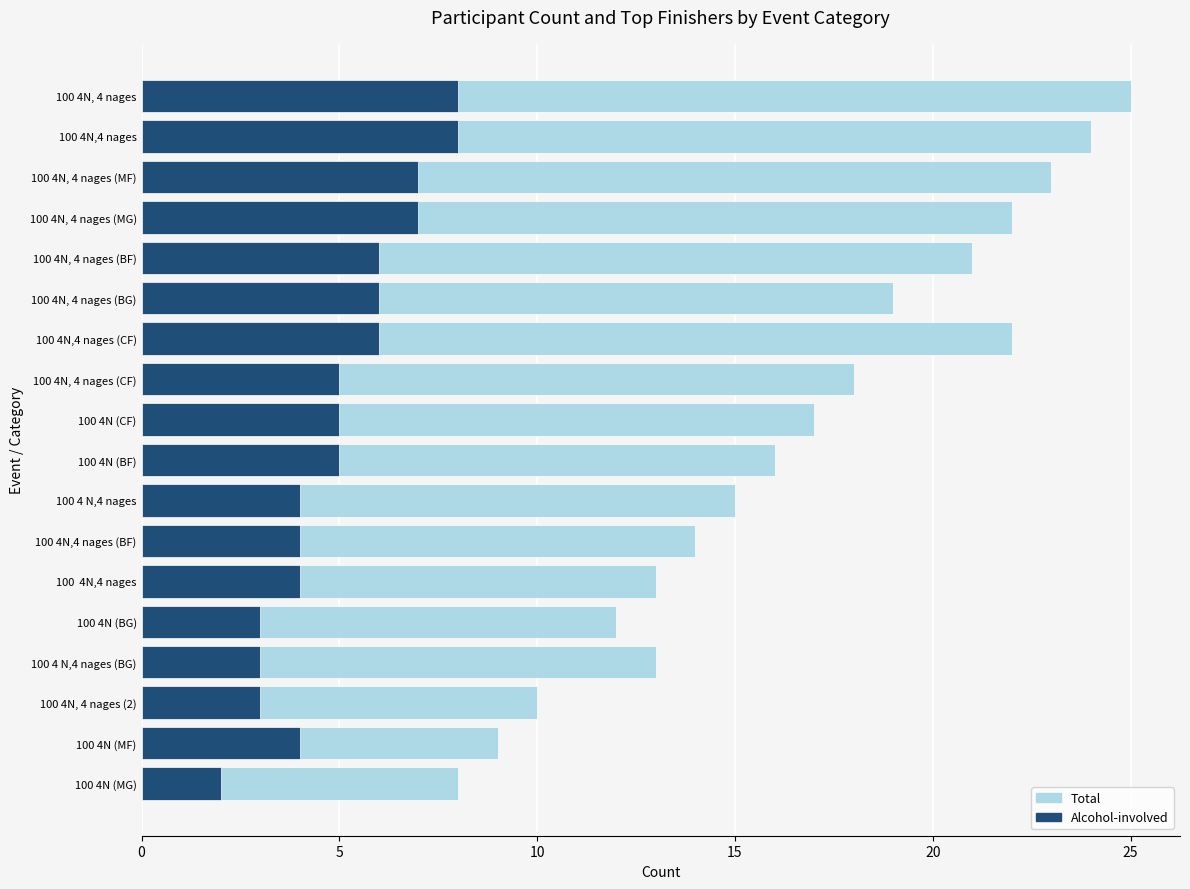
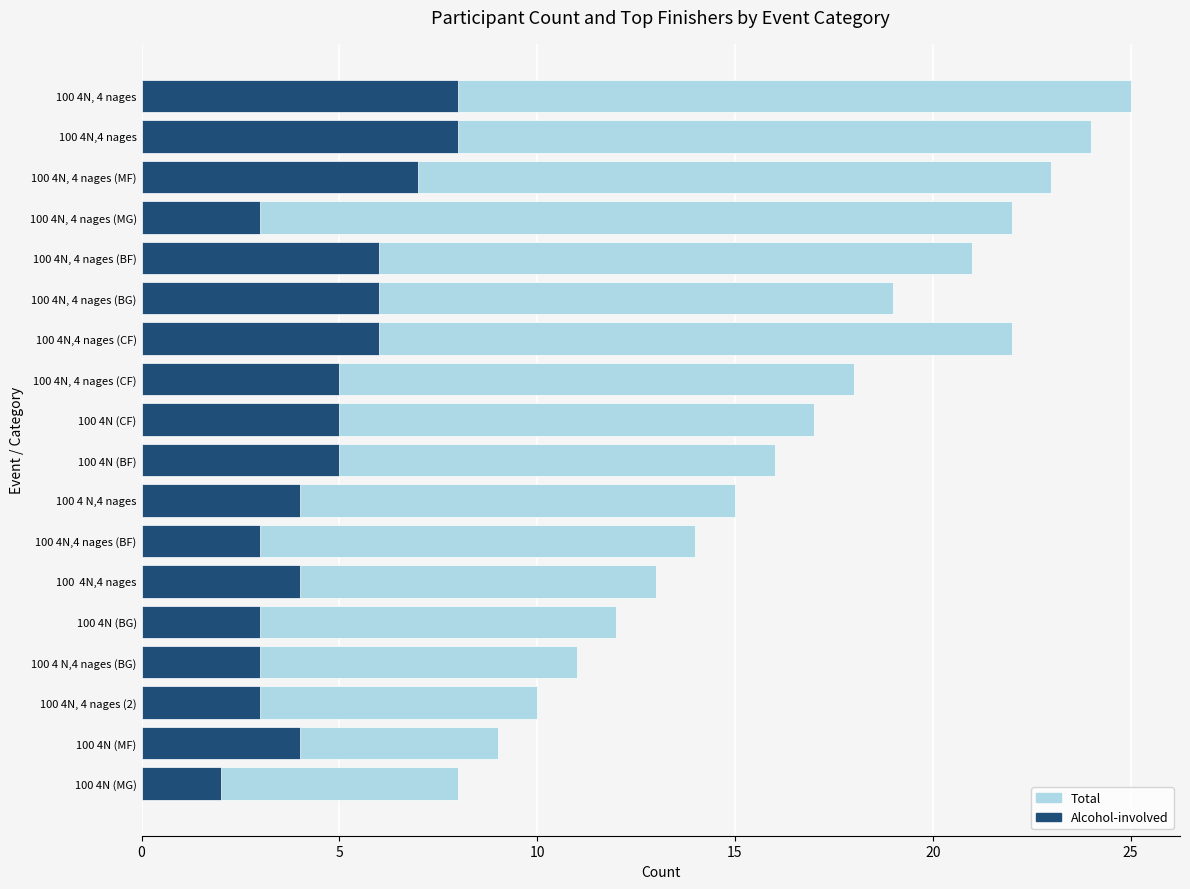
Alcohol-involved, 100 4N, 4 nages (MG): 7 -> 3
Alcohol-involved, 100 4N,4 nages (BF): 4 -> 3
Total, 100 4 N,4 nages (BG): 13 -> 11
